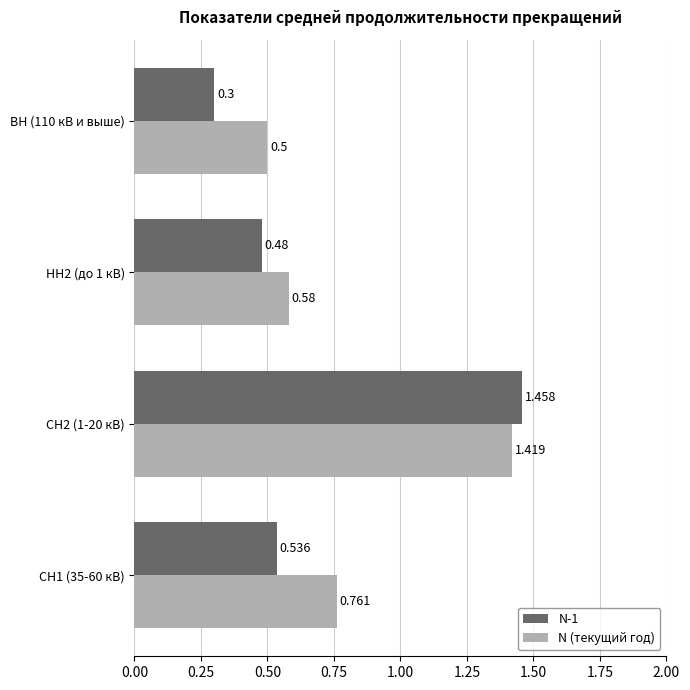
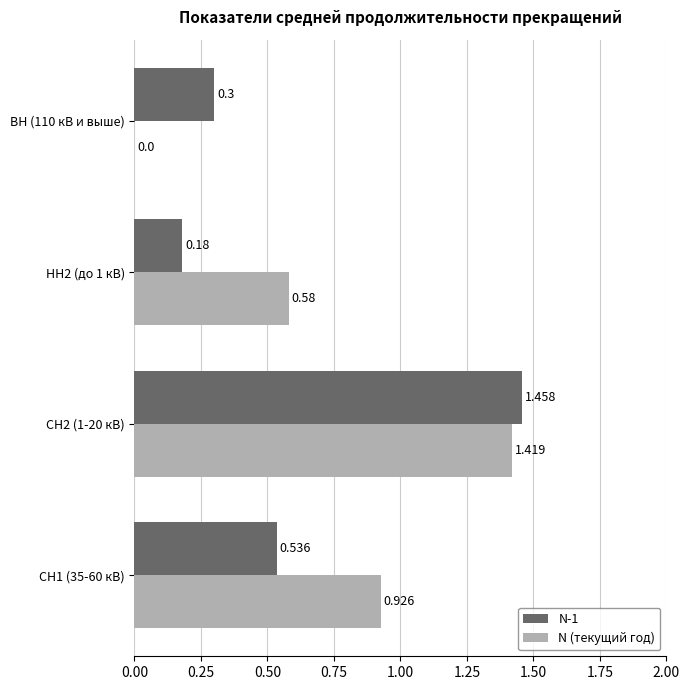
N (текущий год), ВН (110 кВ и выше): 0.5 -> 0.0
N-1, НН2 (до 1 кВ): 0.48 -> 0.18
N (текущий год), СН1 (35-60 кВ): 0.761 -> 0.926
